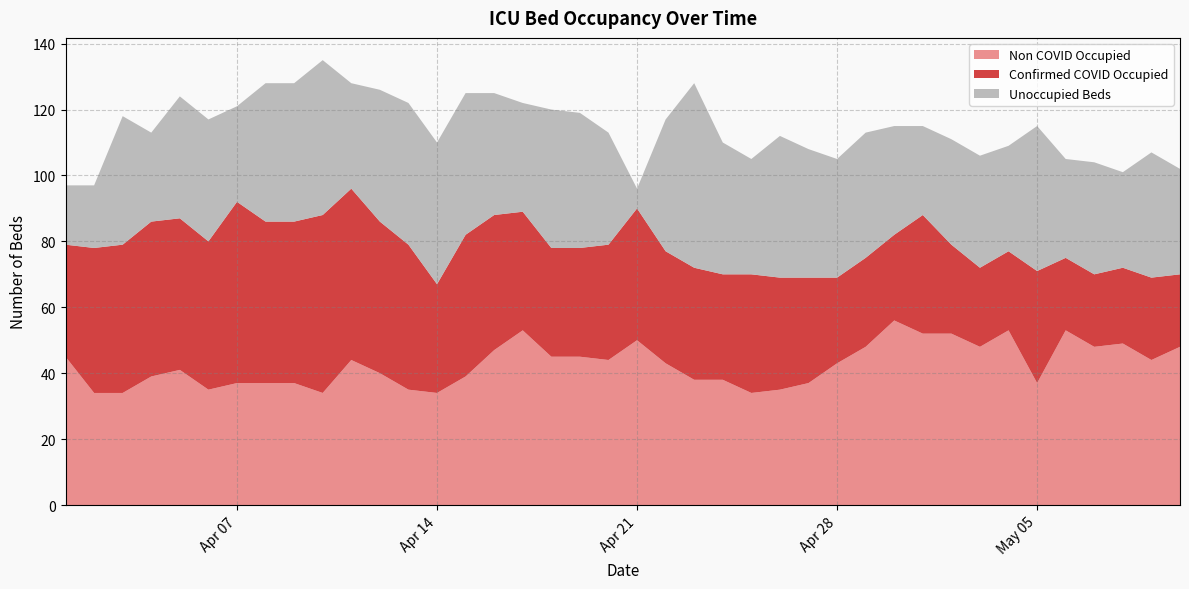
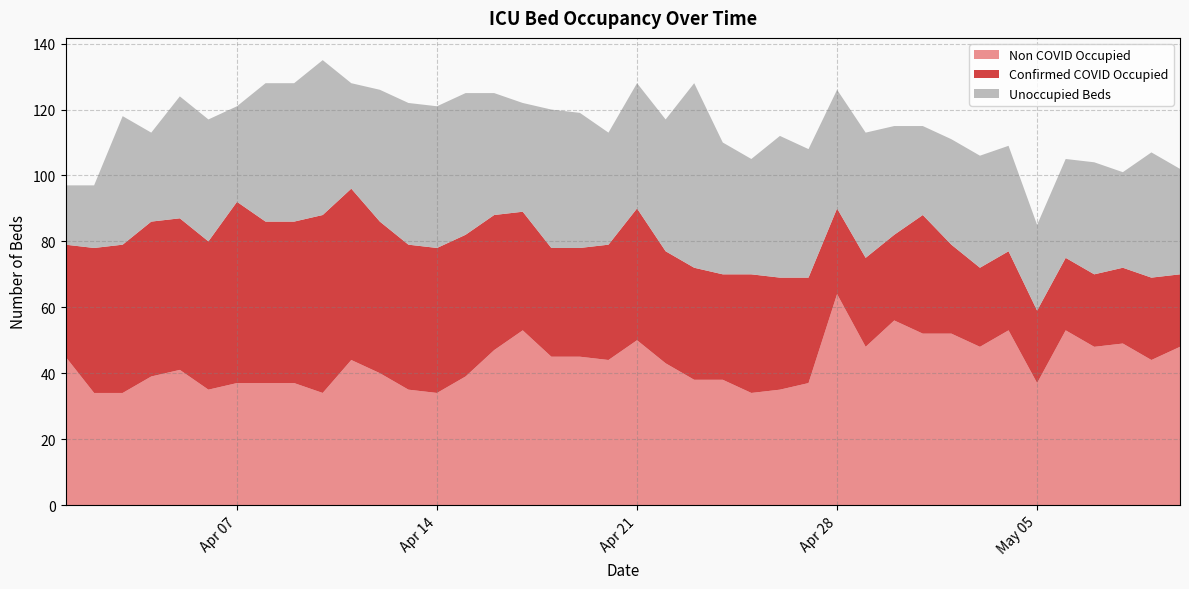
Confirmed COVID Occupied, Apr 14: 33 -> 44
Unoccupied Beds, Apr 21: 6 -> 38
Non COVID Occupied, Apr 28: 43 -> 64
Confirmed COVID Occupied, May 05: 34 -> 22
Unoccupied Beds, May 05: 44 -> 26
